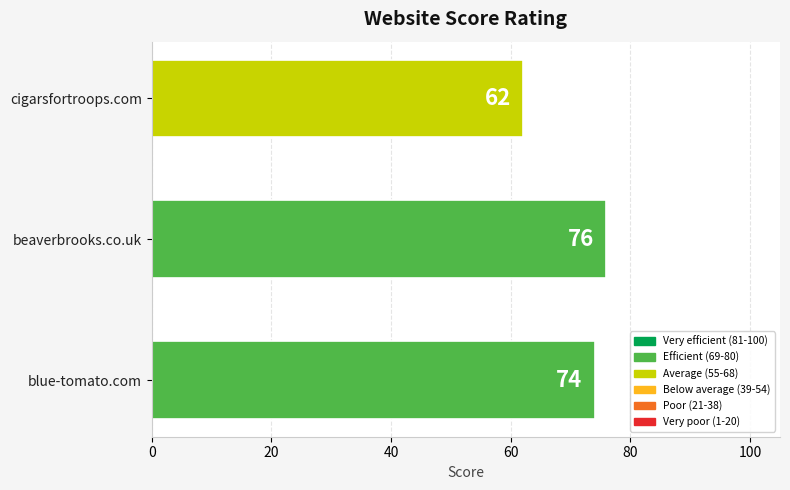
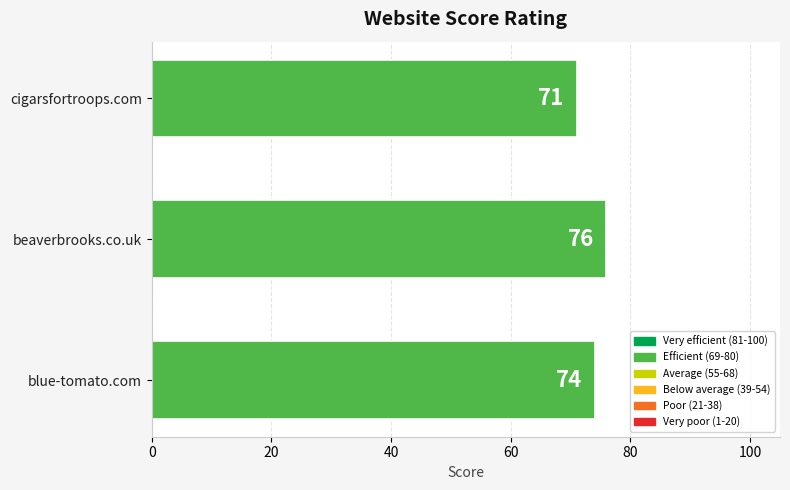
cigarsfortroops.com: 62 -> 71
